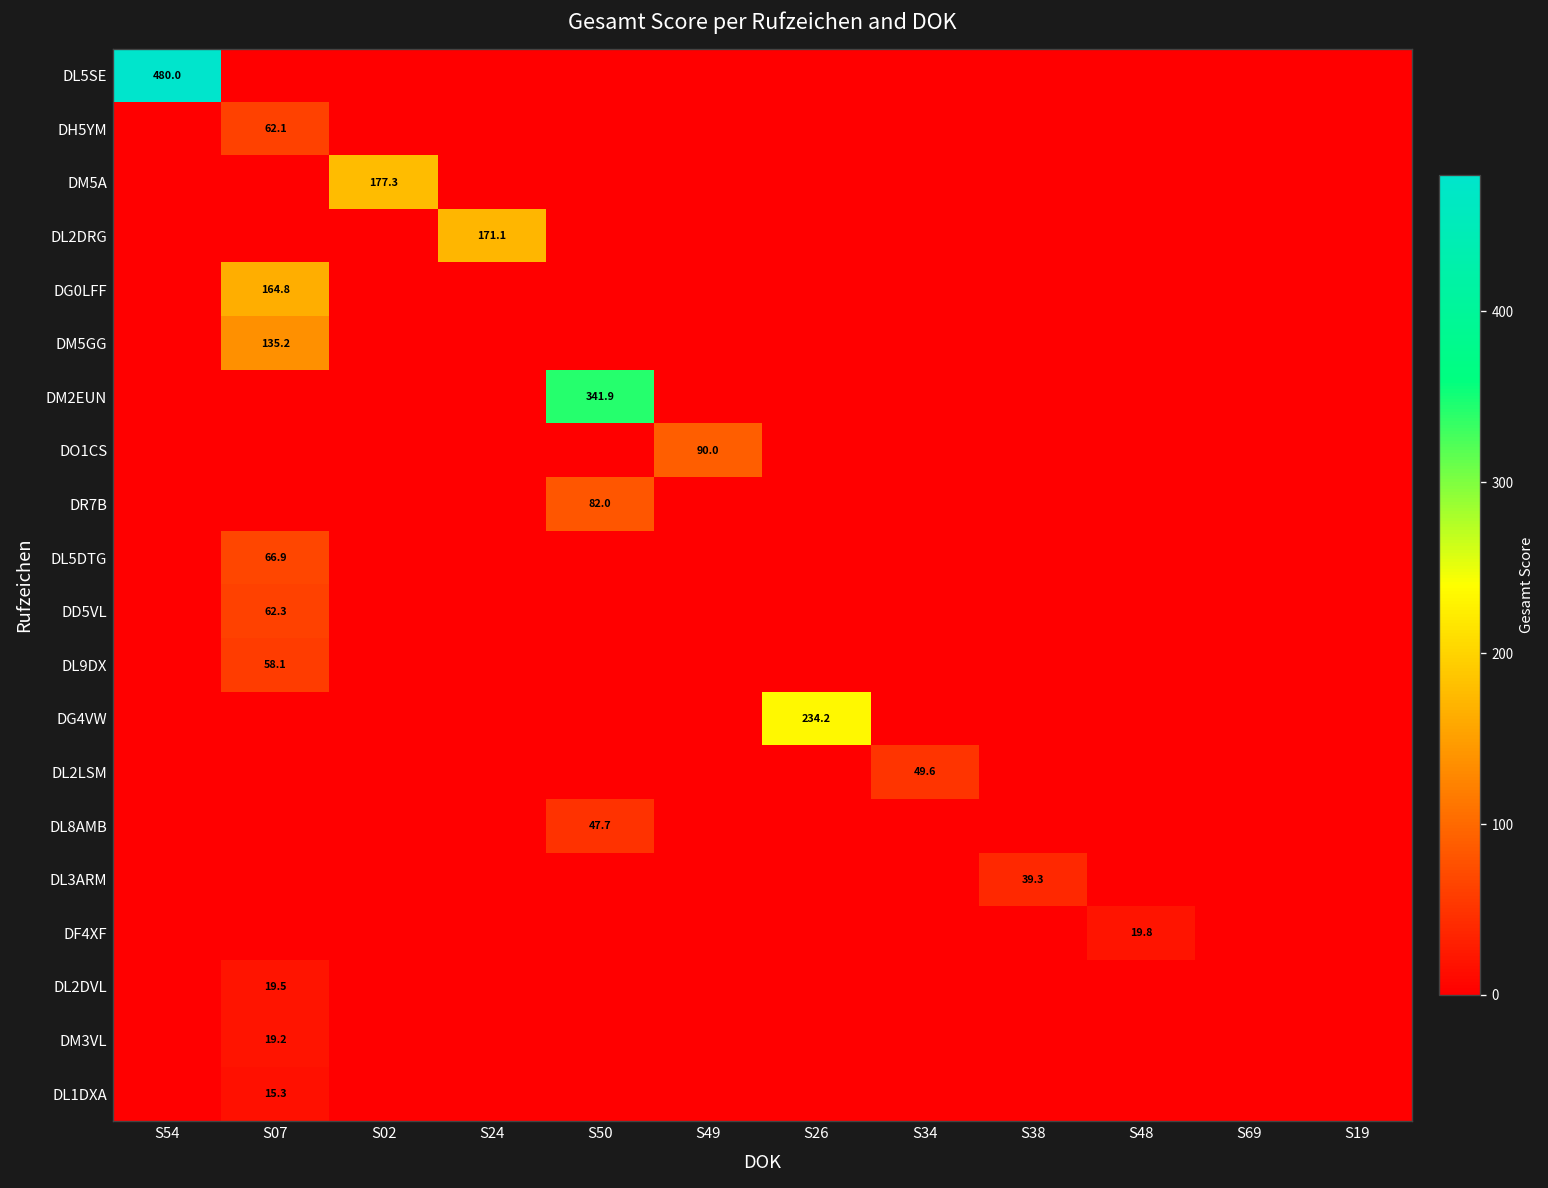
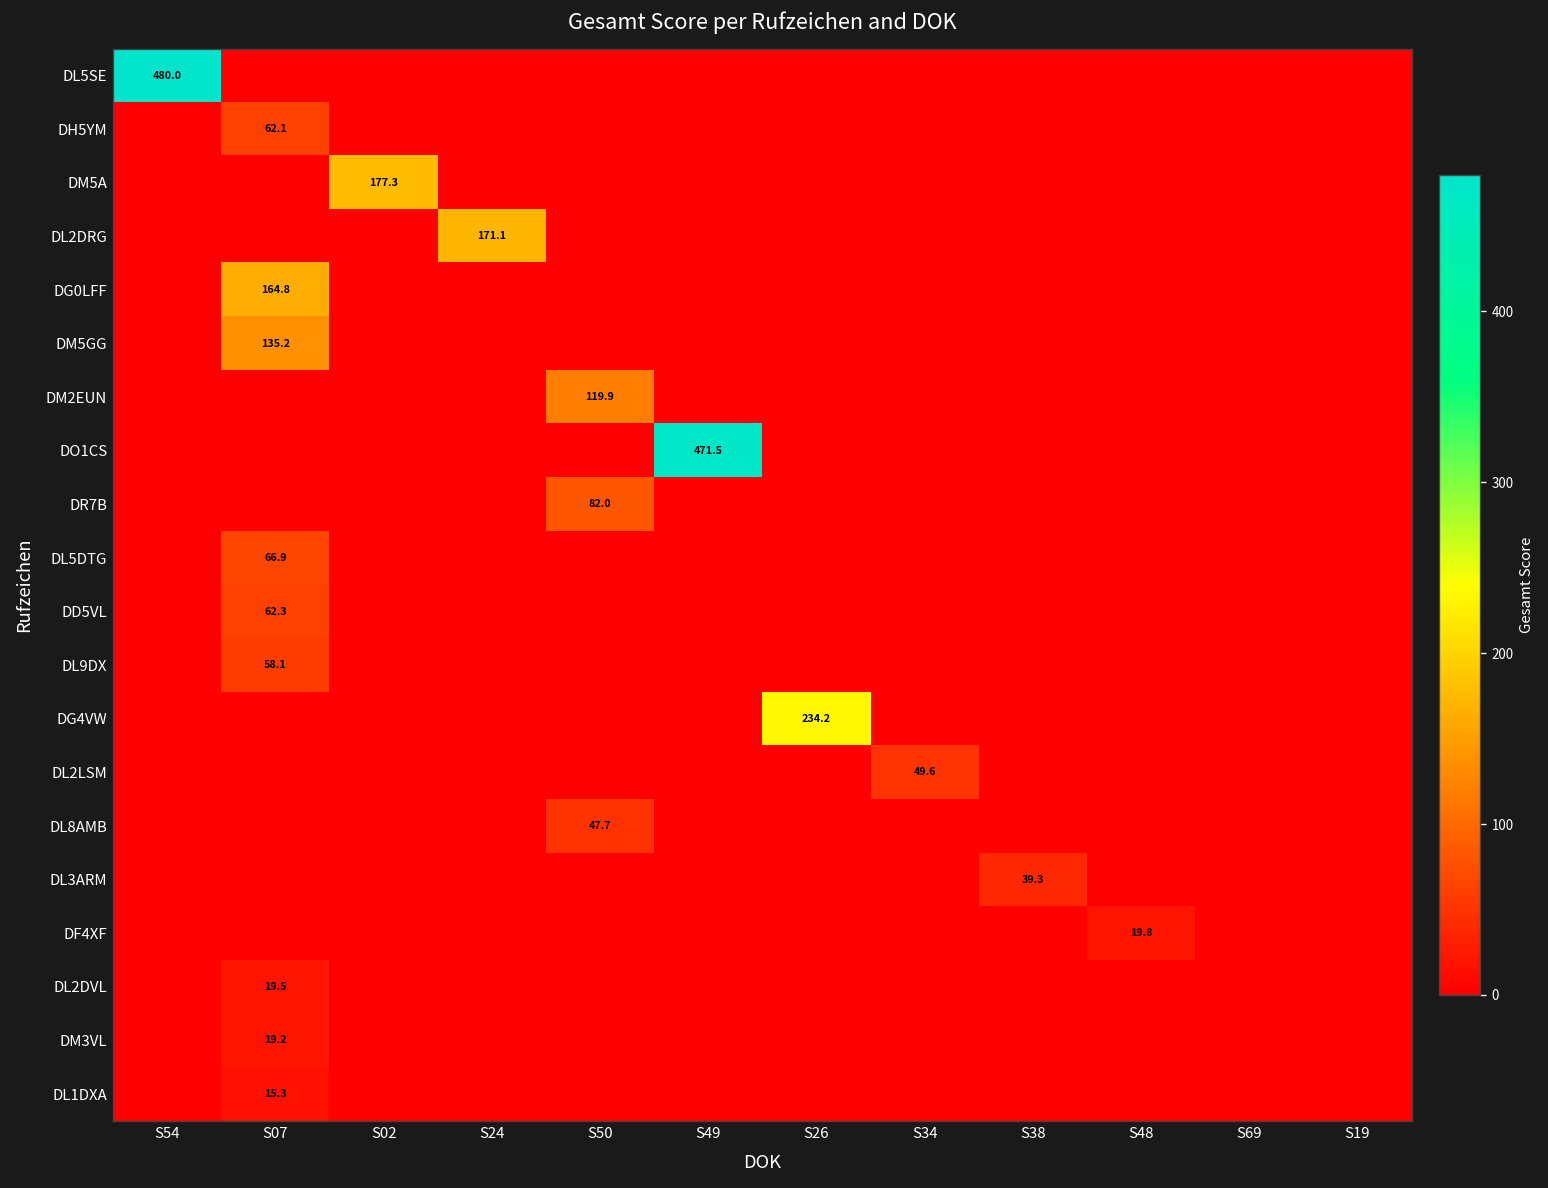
DM2EUN, S50: 341.9 -> 119.9
DO1CS, S49: 90.0 -> 471.5
